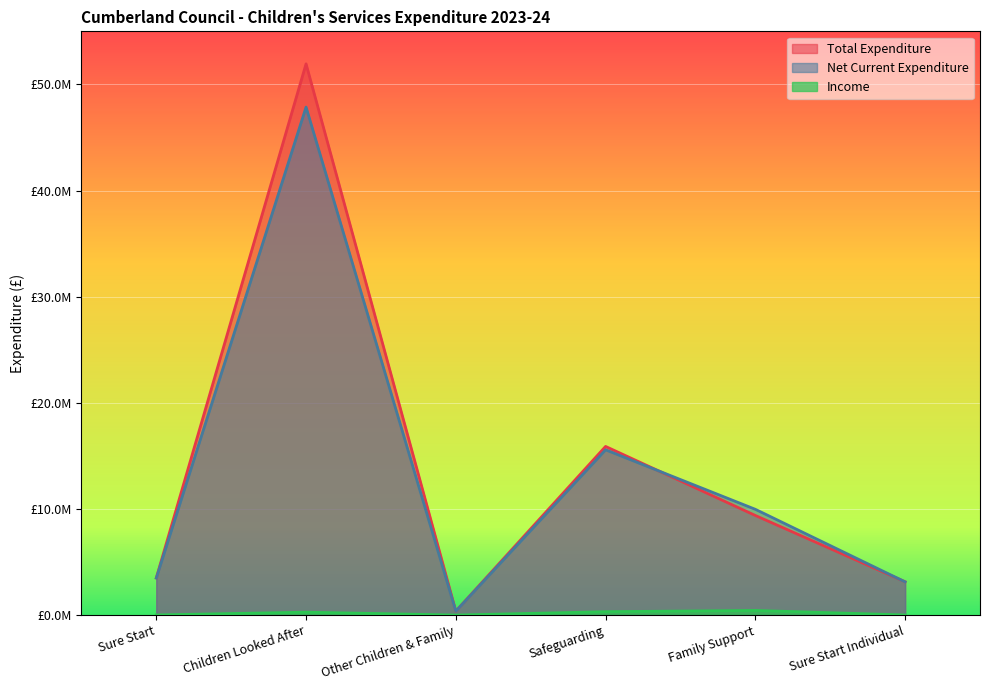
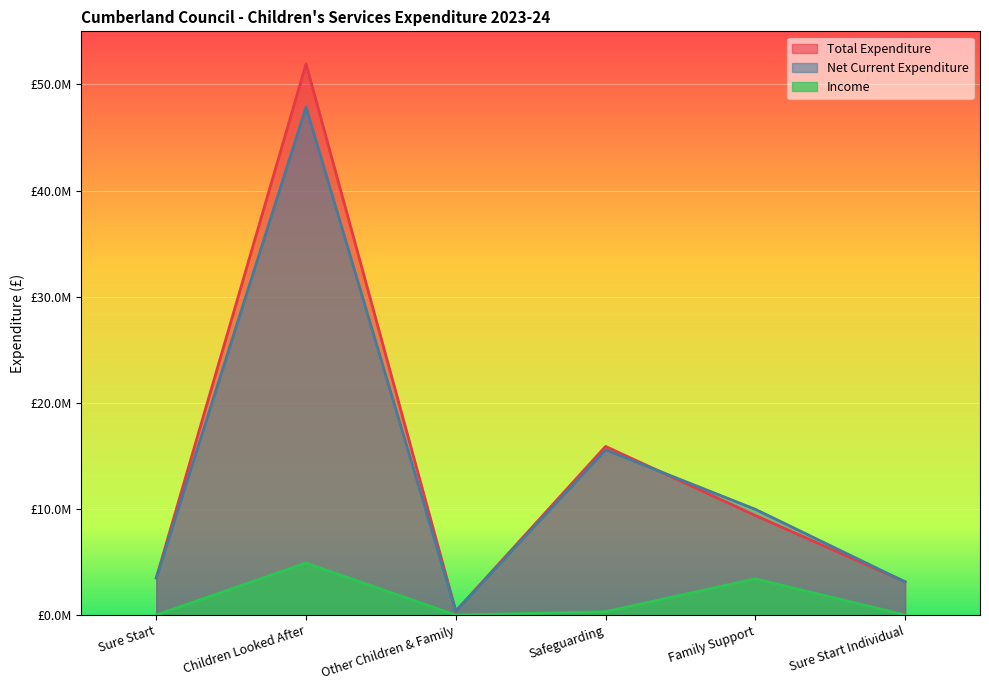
Income, Children Looked After: £300000 -> £4900000
Income, Family Support: £400000 -> £3400000
